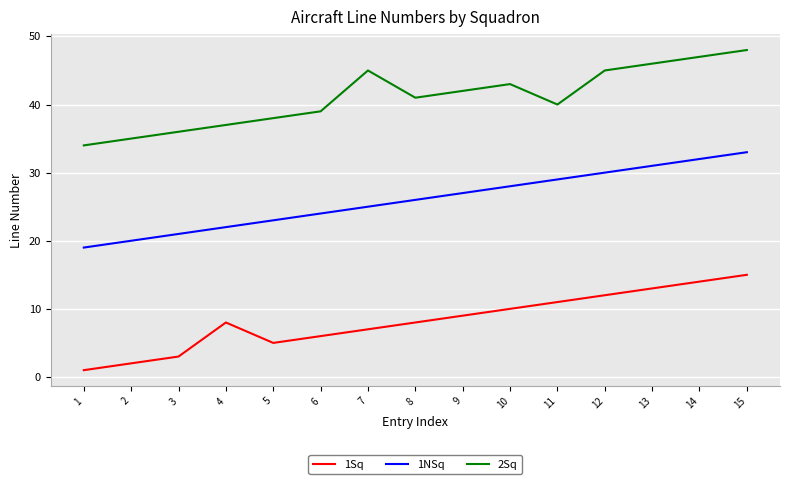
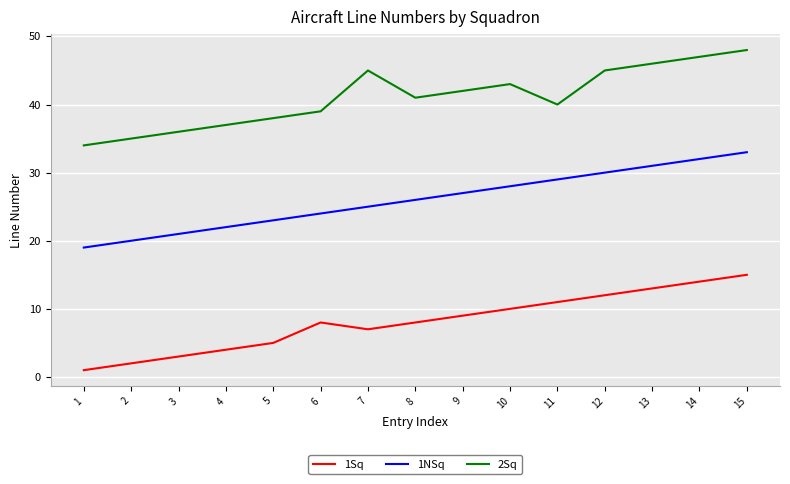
1Sq, 4: 8 -> 4
1Sq, 6: 6 -> 8
